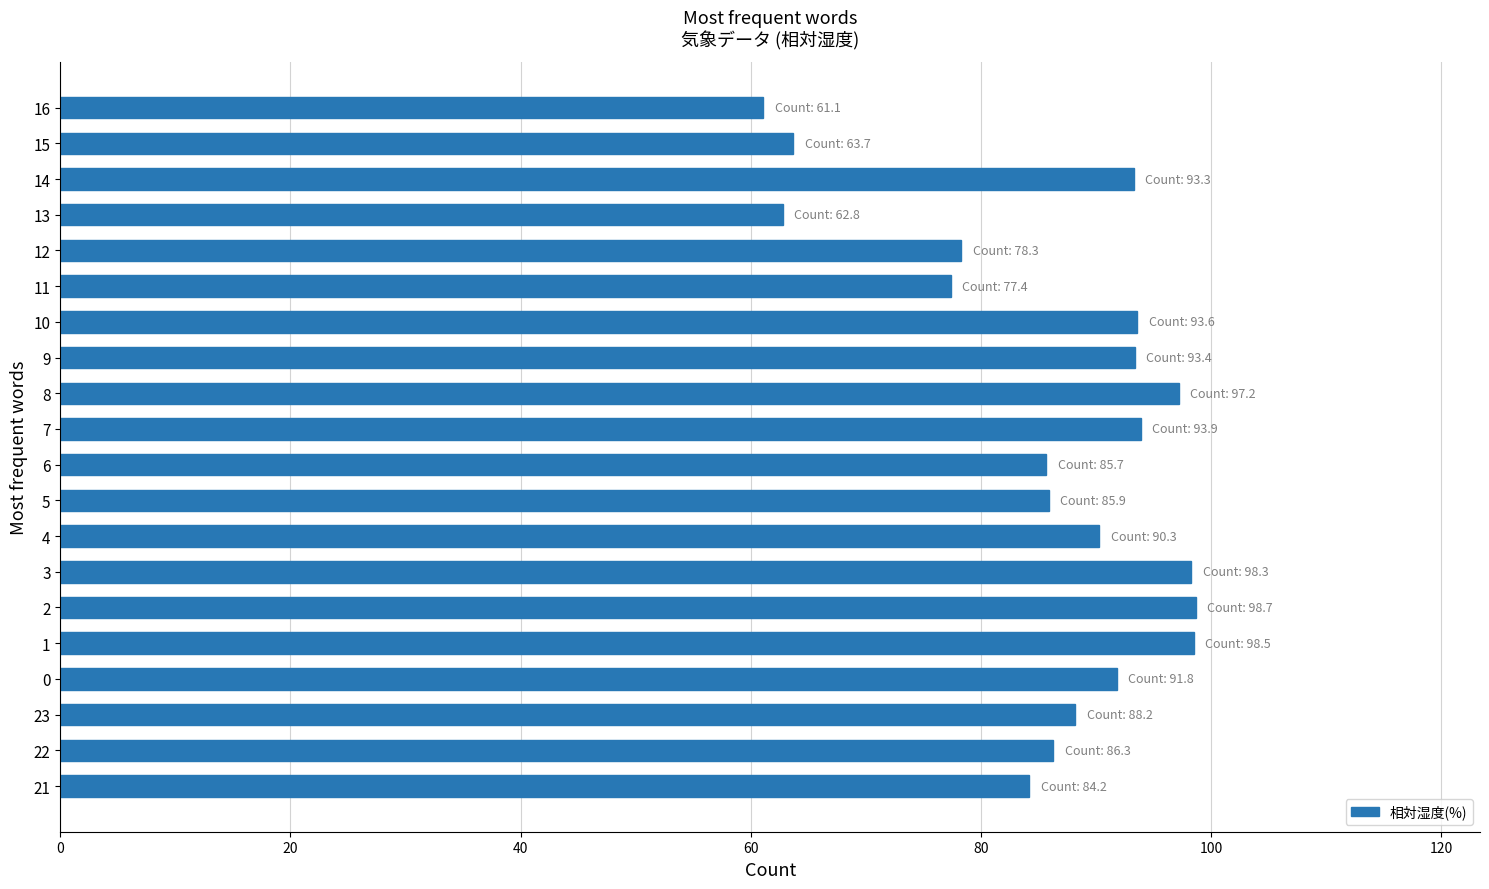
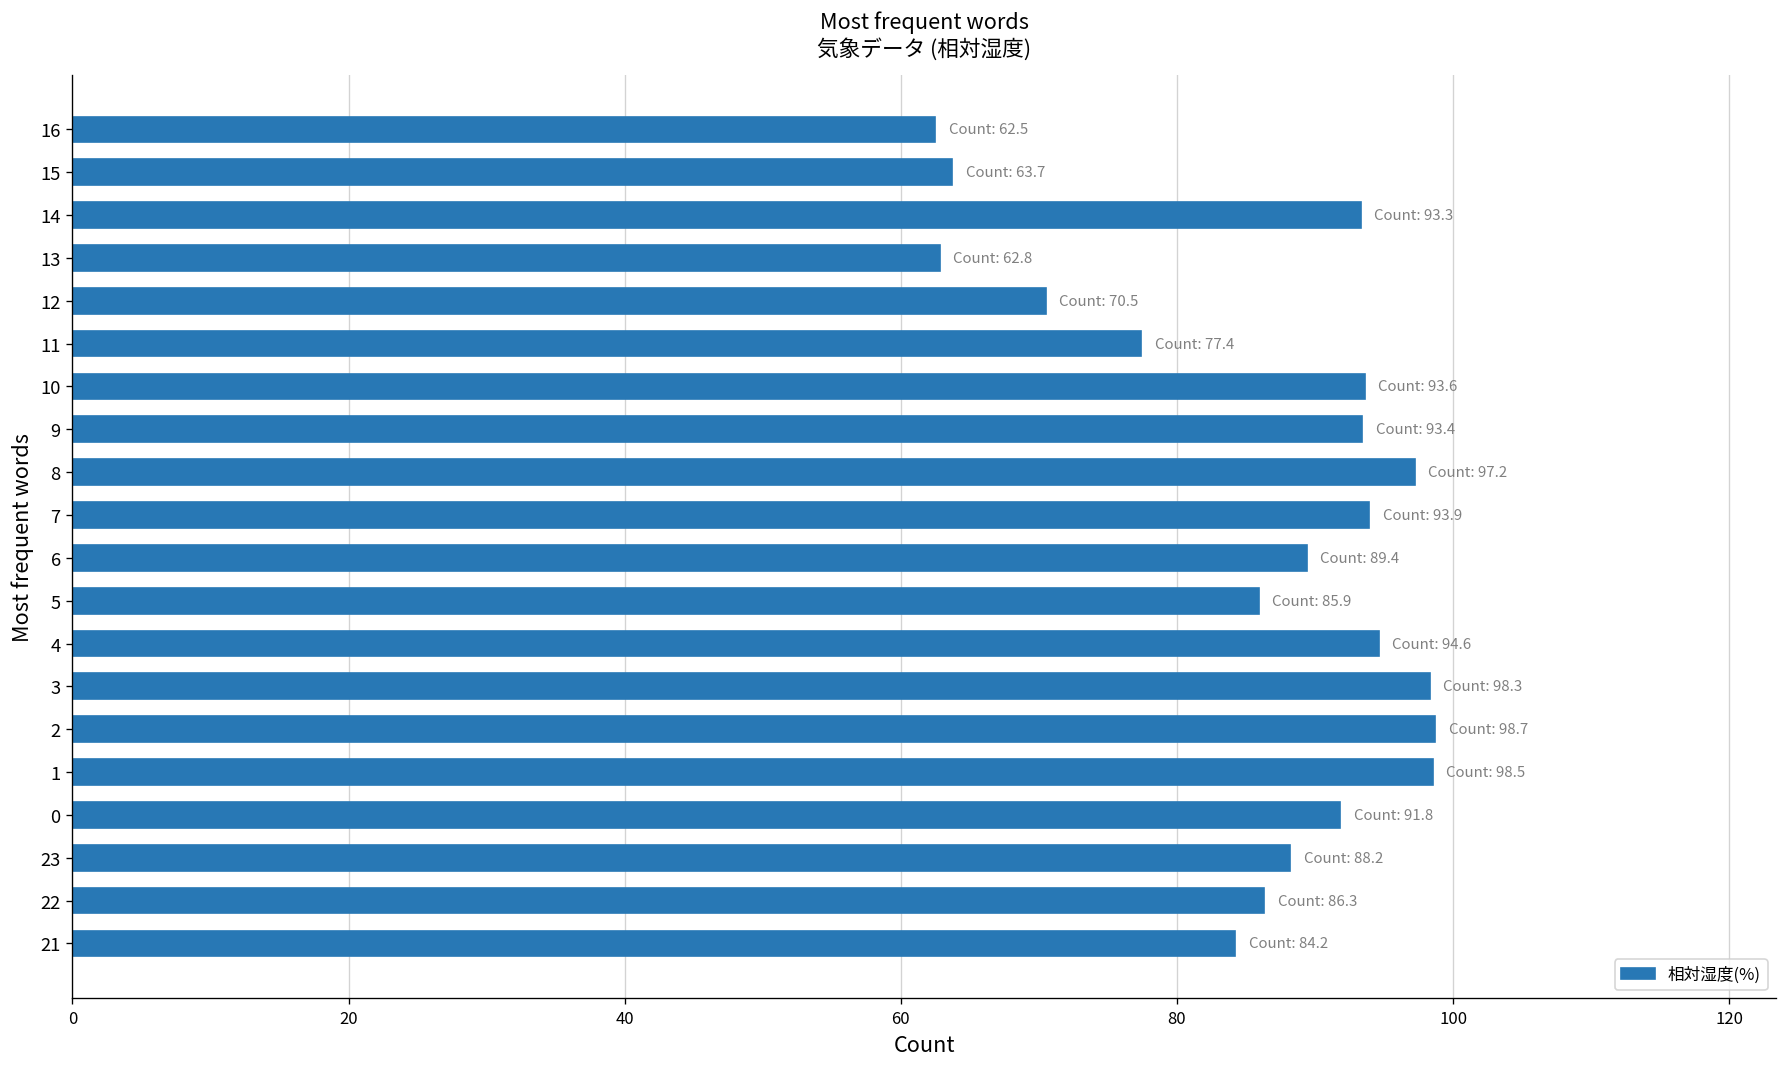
16: 61.1 -> 62.5
12: 78.3 -> 70.5
6: 85.7 -> 89.4
4: 90.3 -> 94.6
